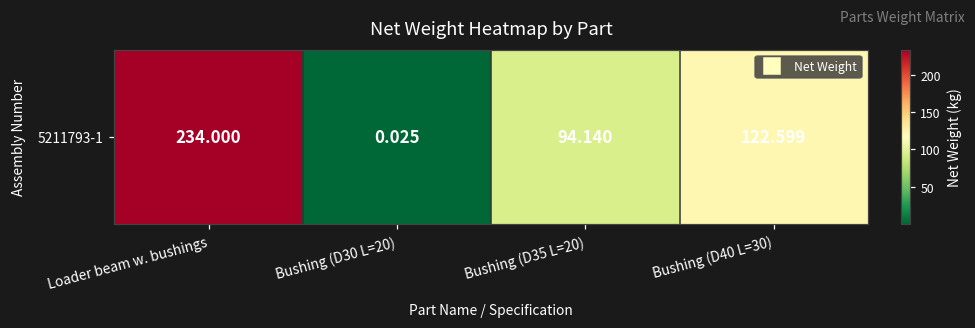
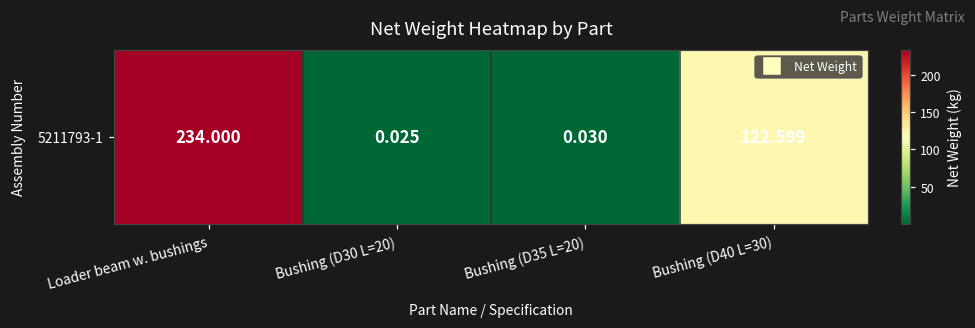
5211793-1, Bushing (D35 L=20): 94.140 -> 0.030
